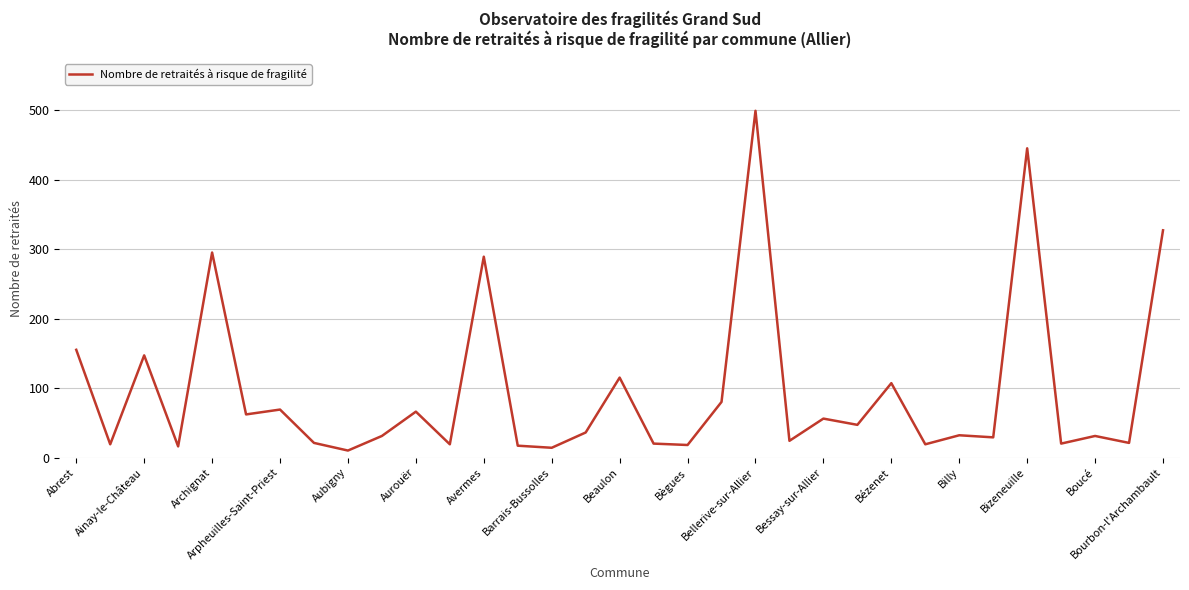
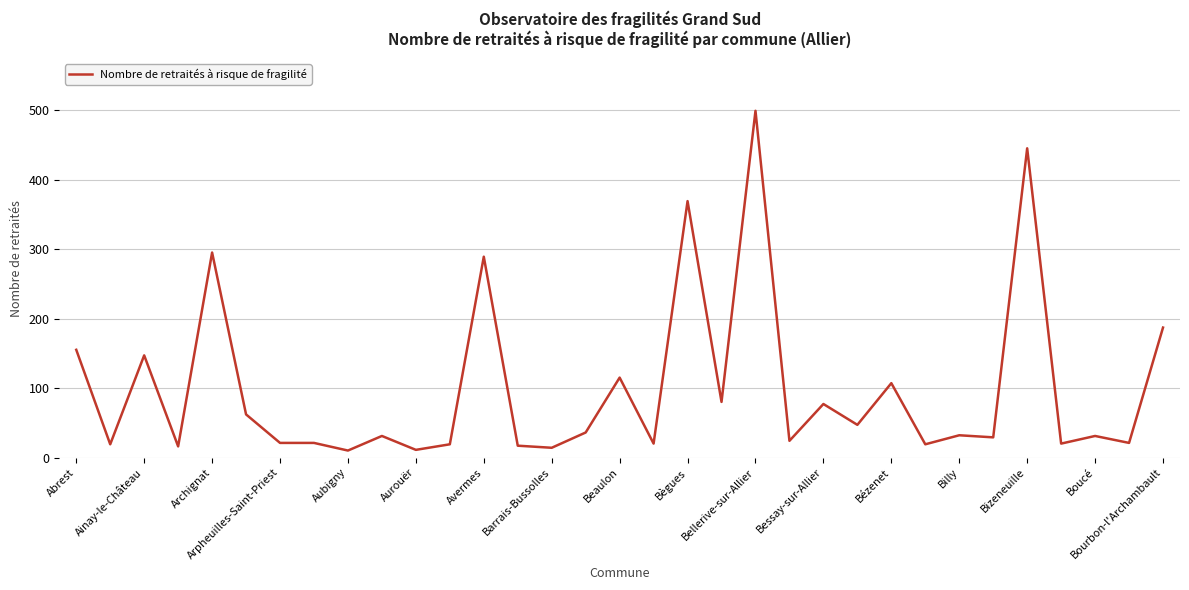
Arpheuilles-Saint-Priest: 70 -> 20
Aurouër: 70 -> 10
Bègues: 20 -> 370
Bessay-sur-Allier: 60 -> 80
Bourbon-l'Archambault: 330 -> 190
